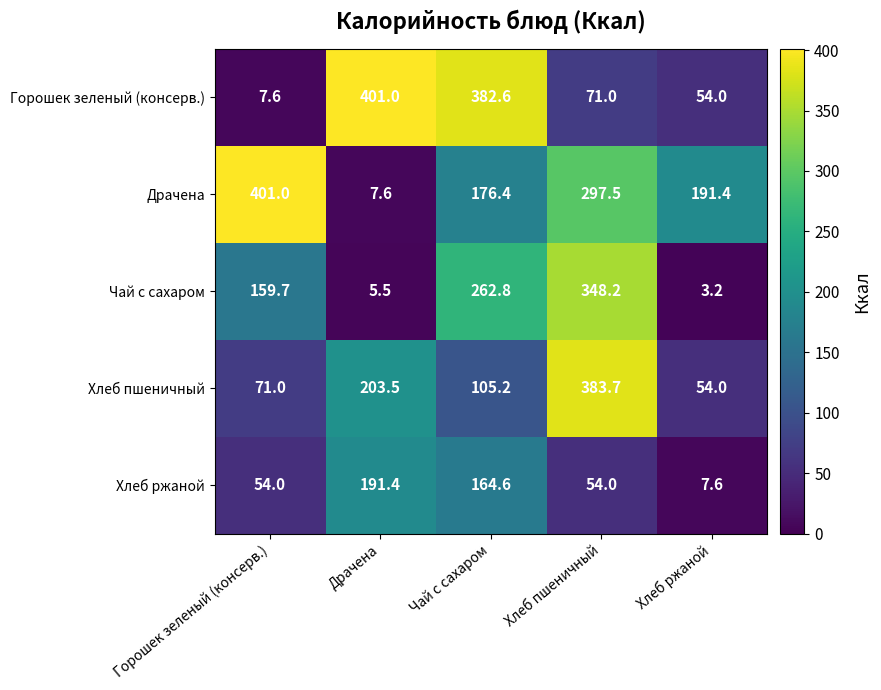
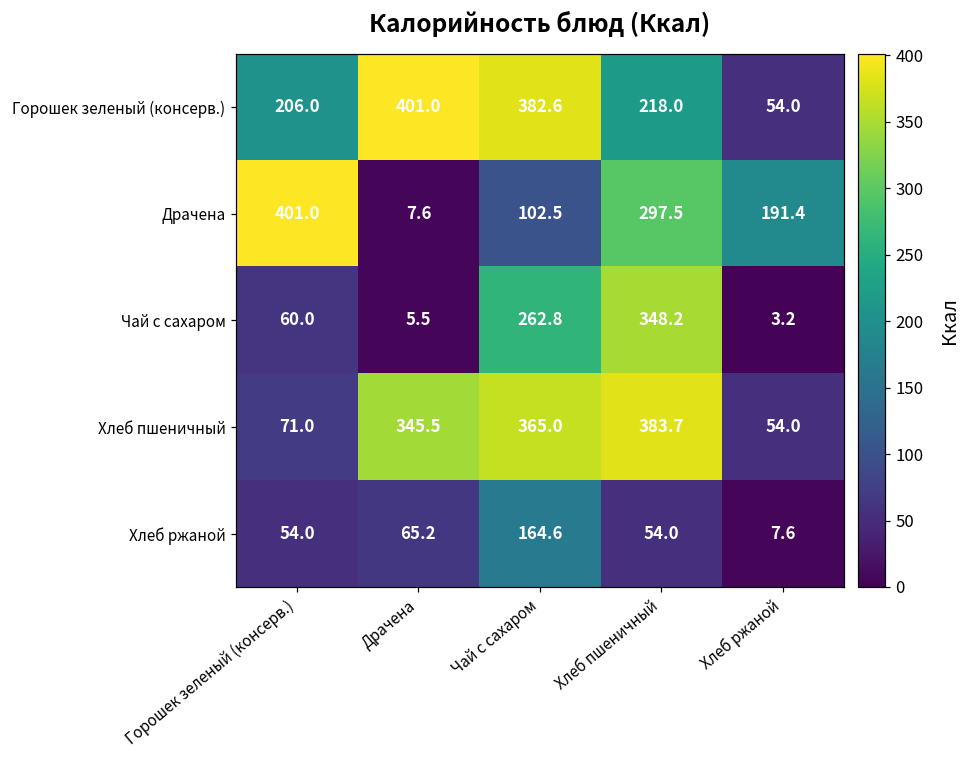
Горошек зеленый (консерв.), Горошек зеленый (консерв.): 7.6 -> 206.0
Горошек зеленый (консерв.), Хлеб пшеничный: 71.0 -> 218.0
Драчена, Чай с сахаром: 176.4 -> 102.5
Чай с сахаром, Горошек зеленый (консерв.): 159.7 -> 60.0
Хлеб пшеничный, Драчена: 203.5 -> 345.5
Хлеб пшеничный, Чай с сахаром: 105.2 -> 365.0
Хлеб ржаной, Драчена: 191.4 -> 65.2
